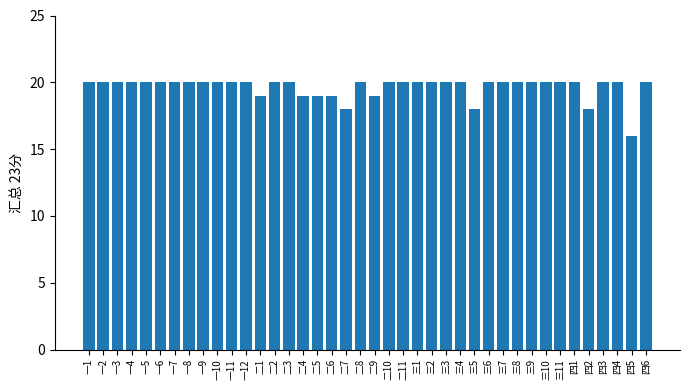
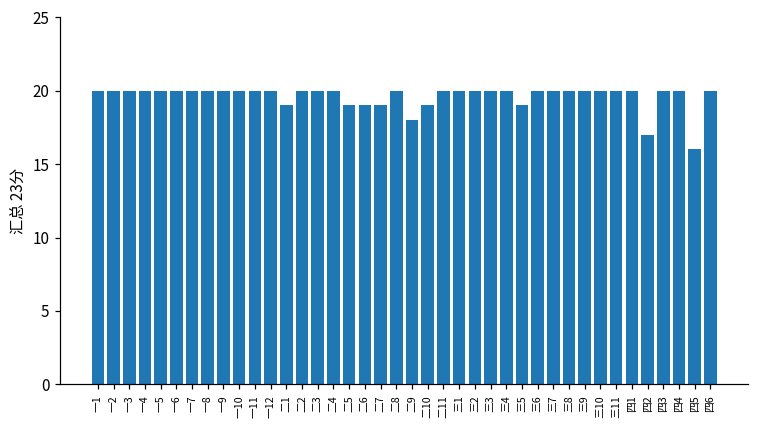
二4: 19 -> 20
二7: 18 -> 19
二9: 19 -> 18
二10: 20 -> 19
三5: 18 -> 19
四2: 18 -> 17
